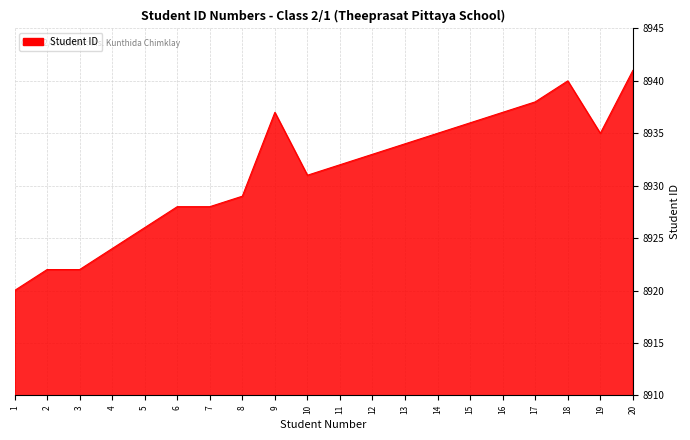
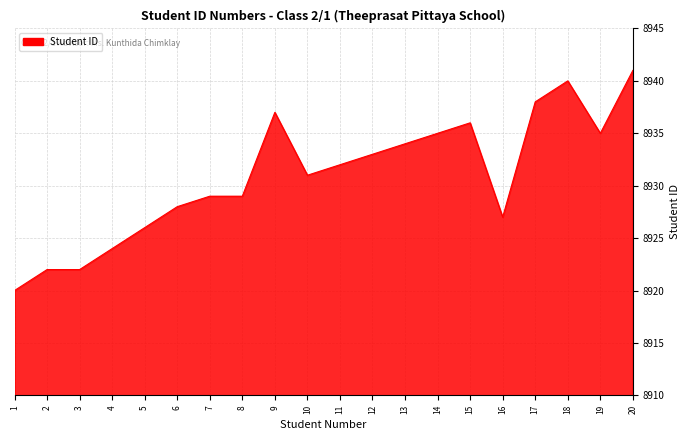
7: 8928 -> 8929
16: 8937 -> 8927
